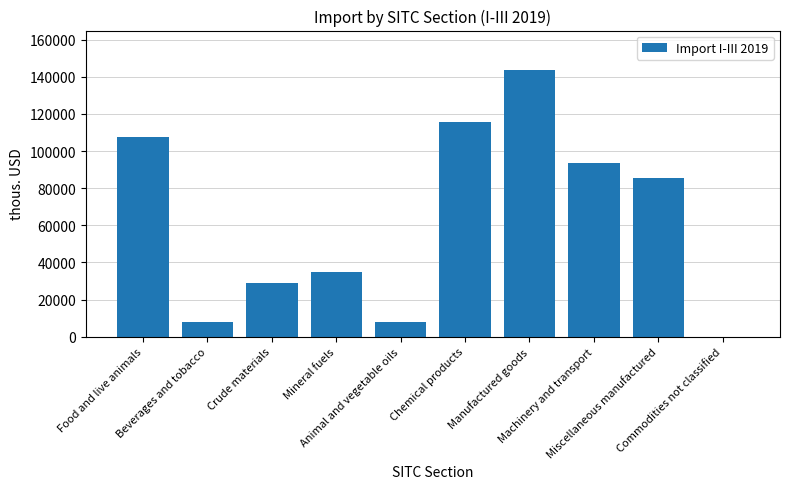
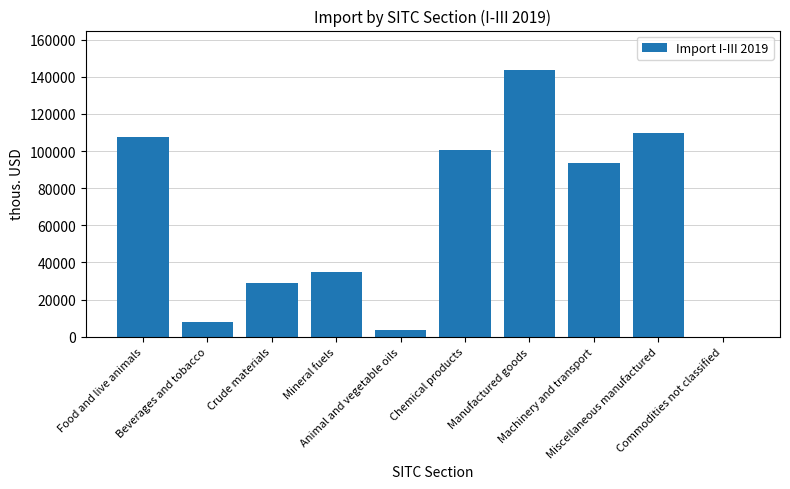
Animal and vegetable oils: 8000 -> 3000
Chemical products: 116000 -> 101000
Miscellaneous manufactured: 85000 -> 110000
